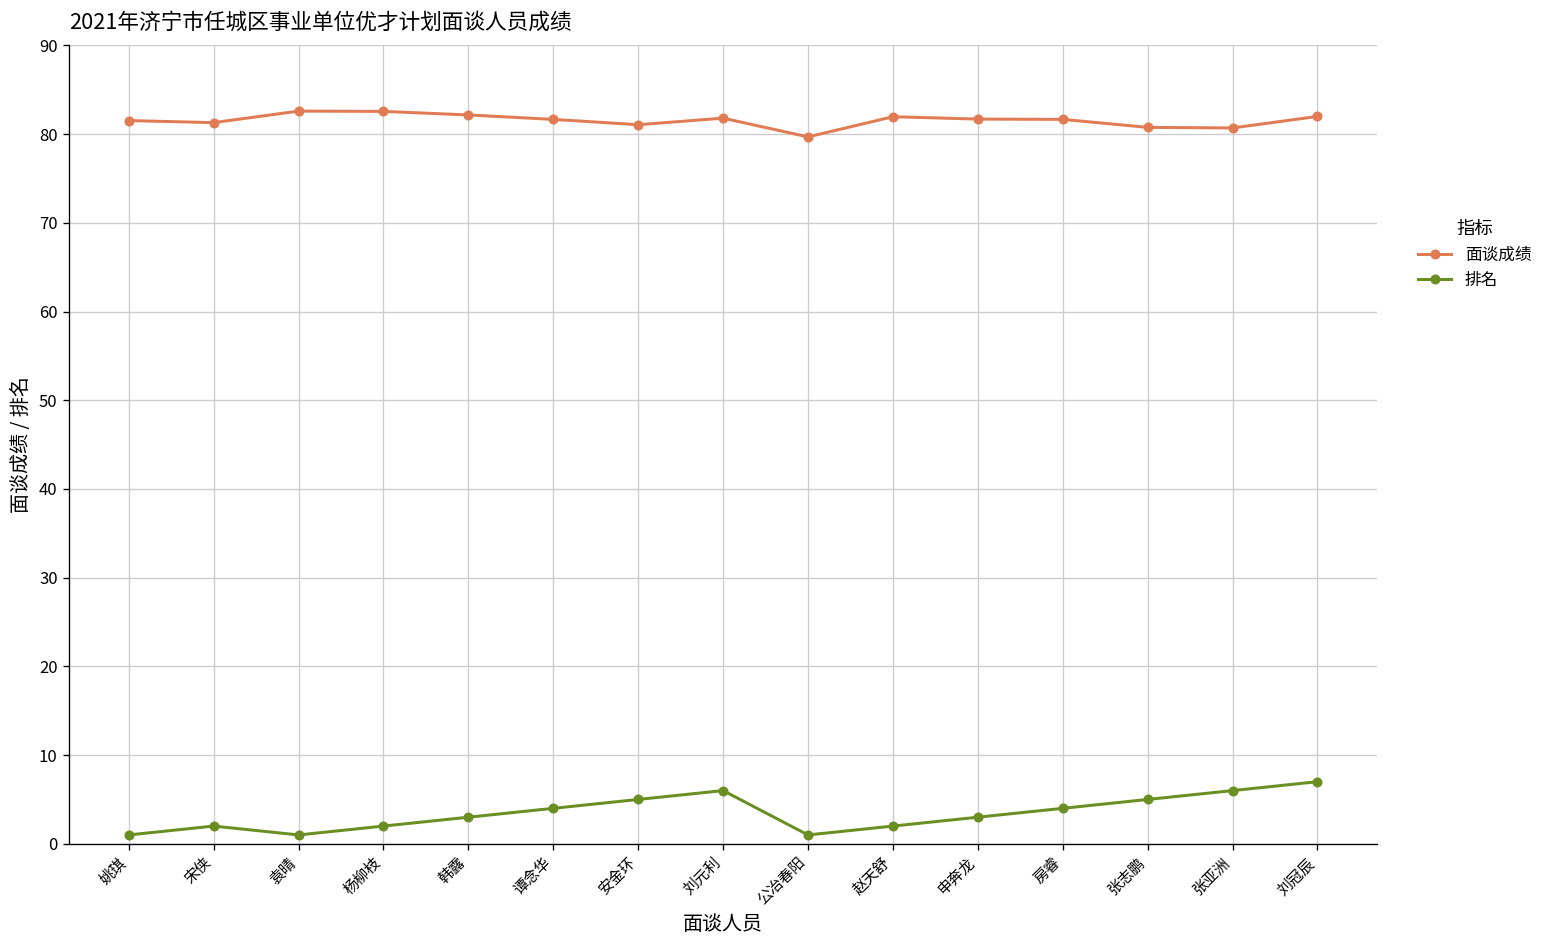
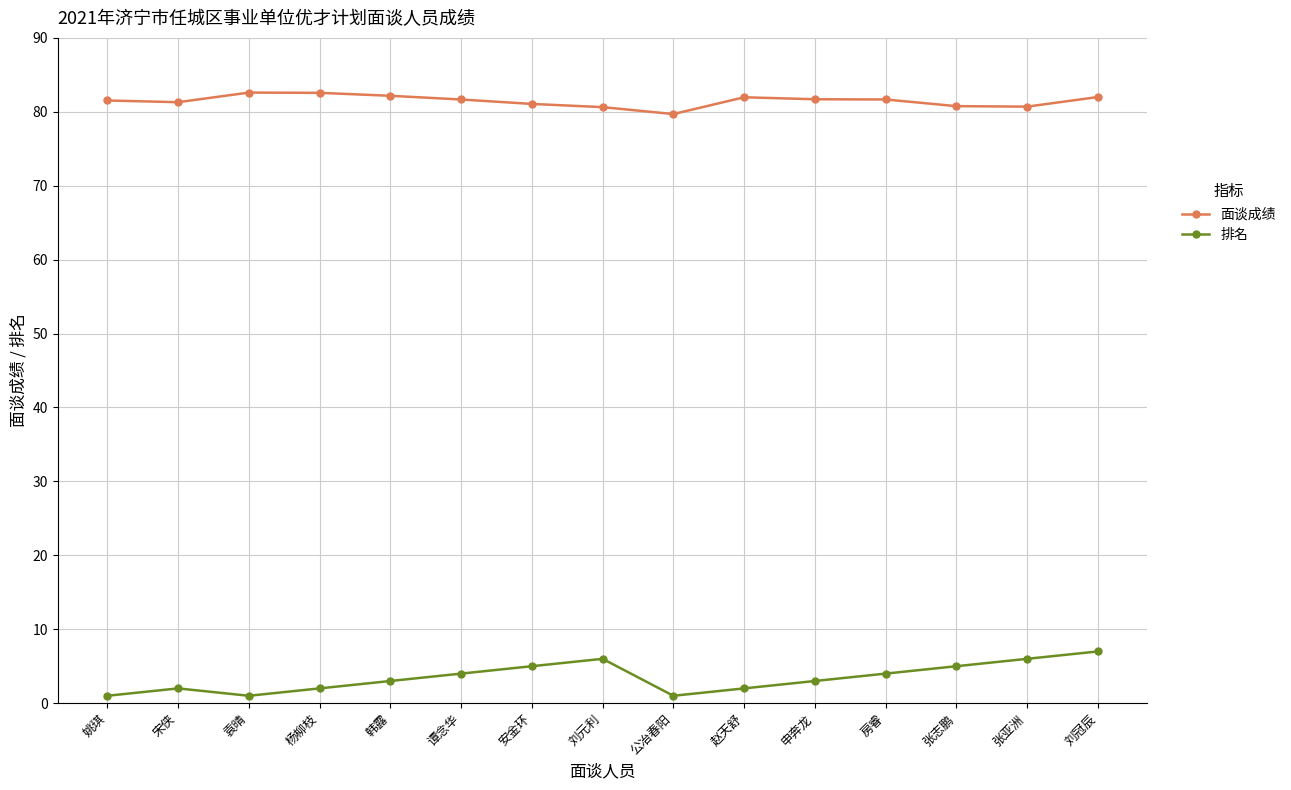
面谈成绩, 刘元利: 82 -> 81
